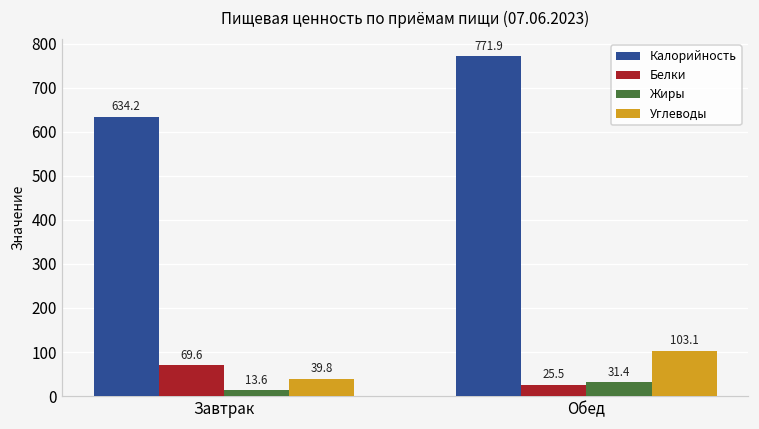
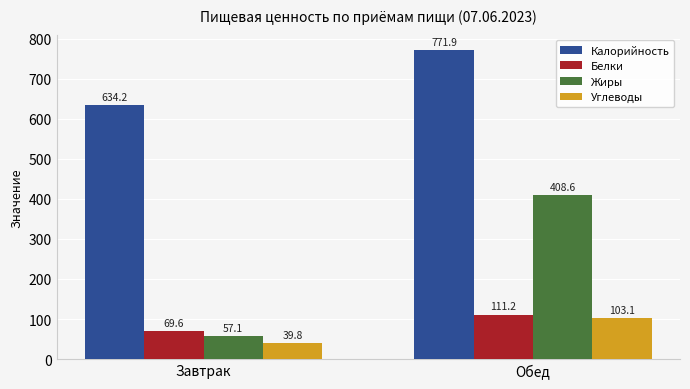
Жиры, Завтрак: 13.6 -> 57.1
Белки, Обед: 25.5 -> 111.2
Жиры, Обед: 31.4 -> 408.6
